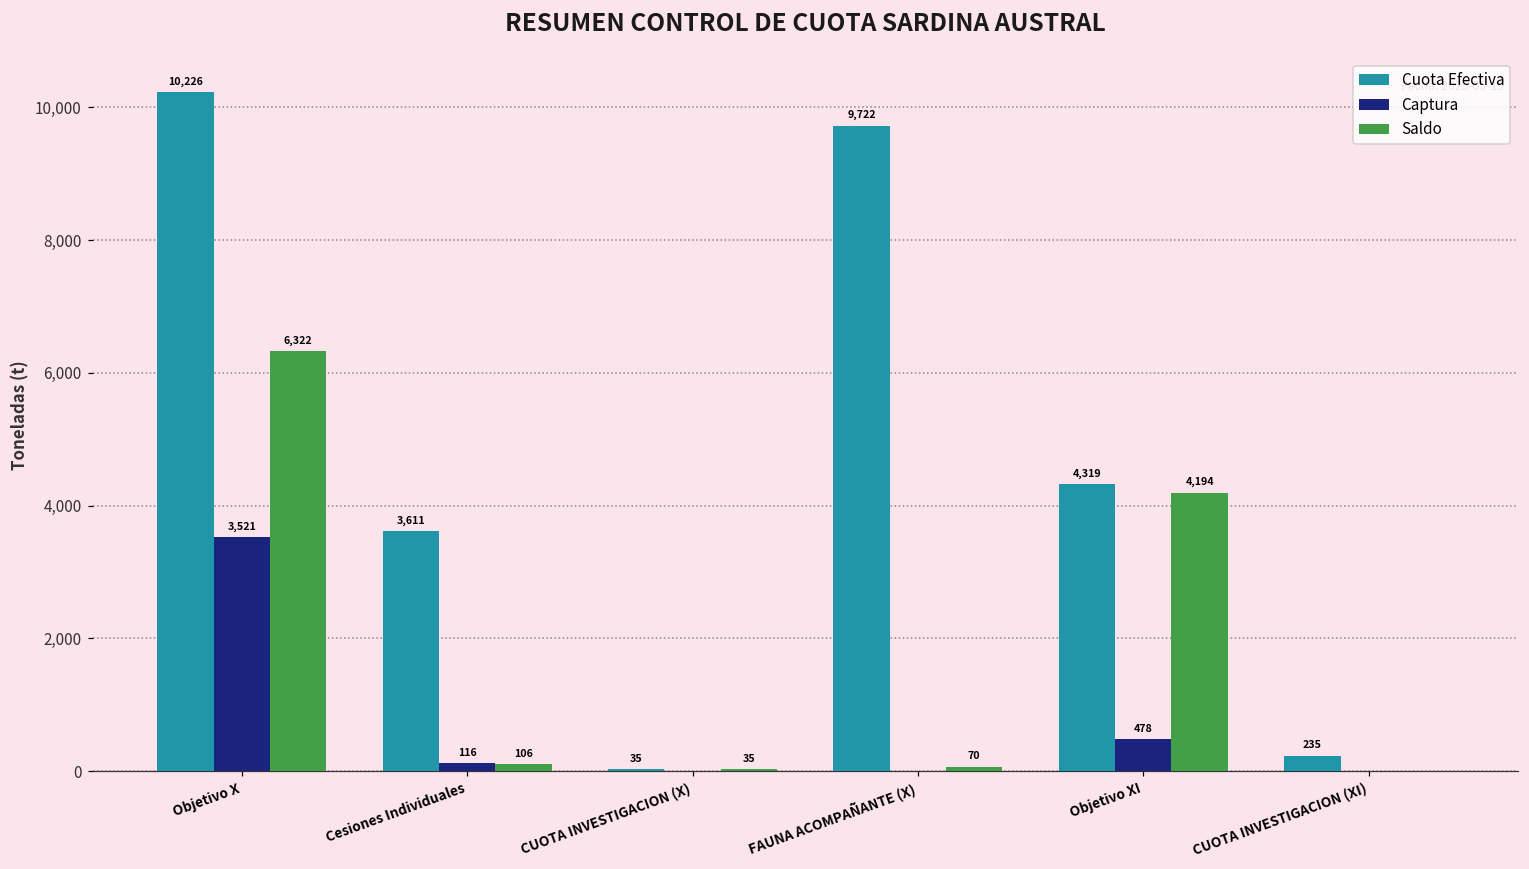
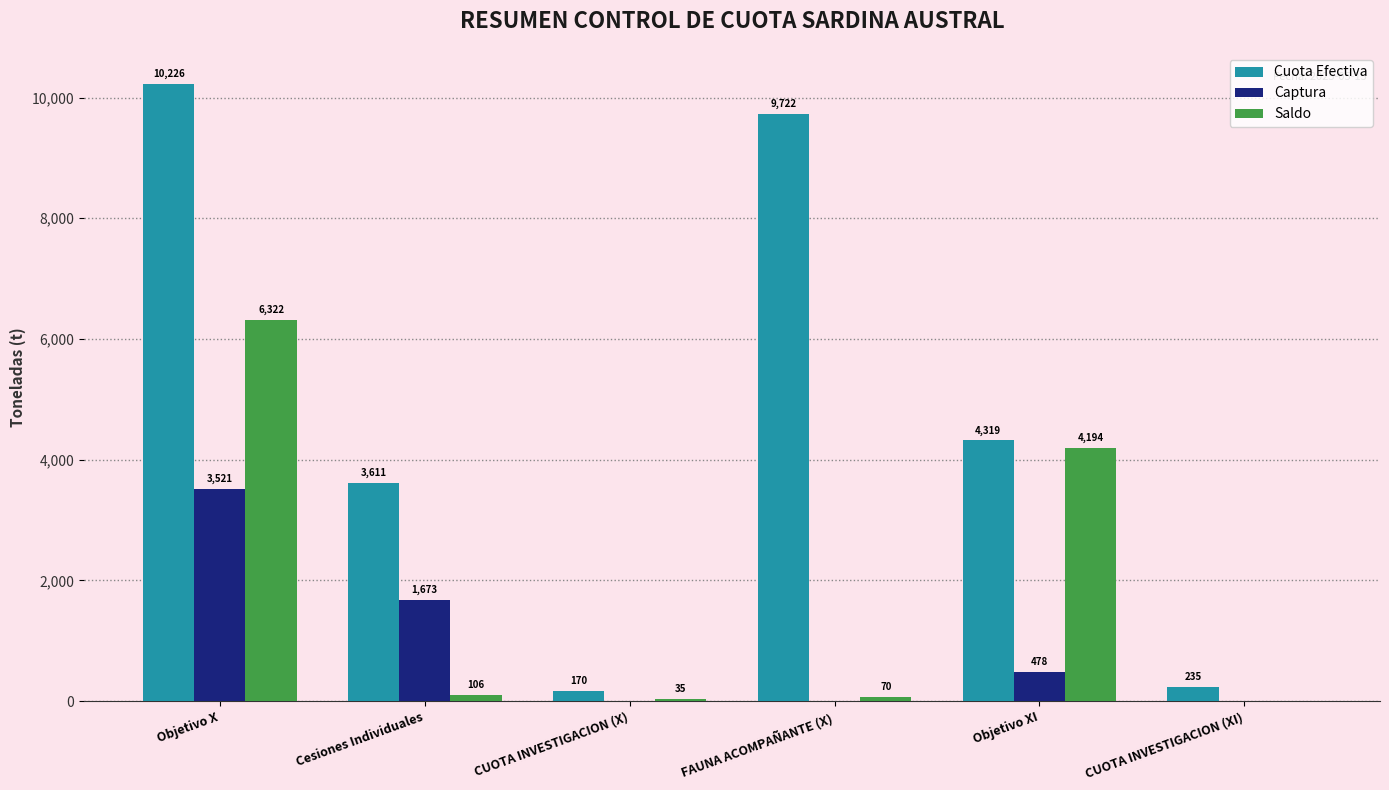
Captura, Cesiones Individuales: 116 -> 1,673
Cuota Efectiva, CUOTA INVESTIGACION (X): 35 -> 170
